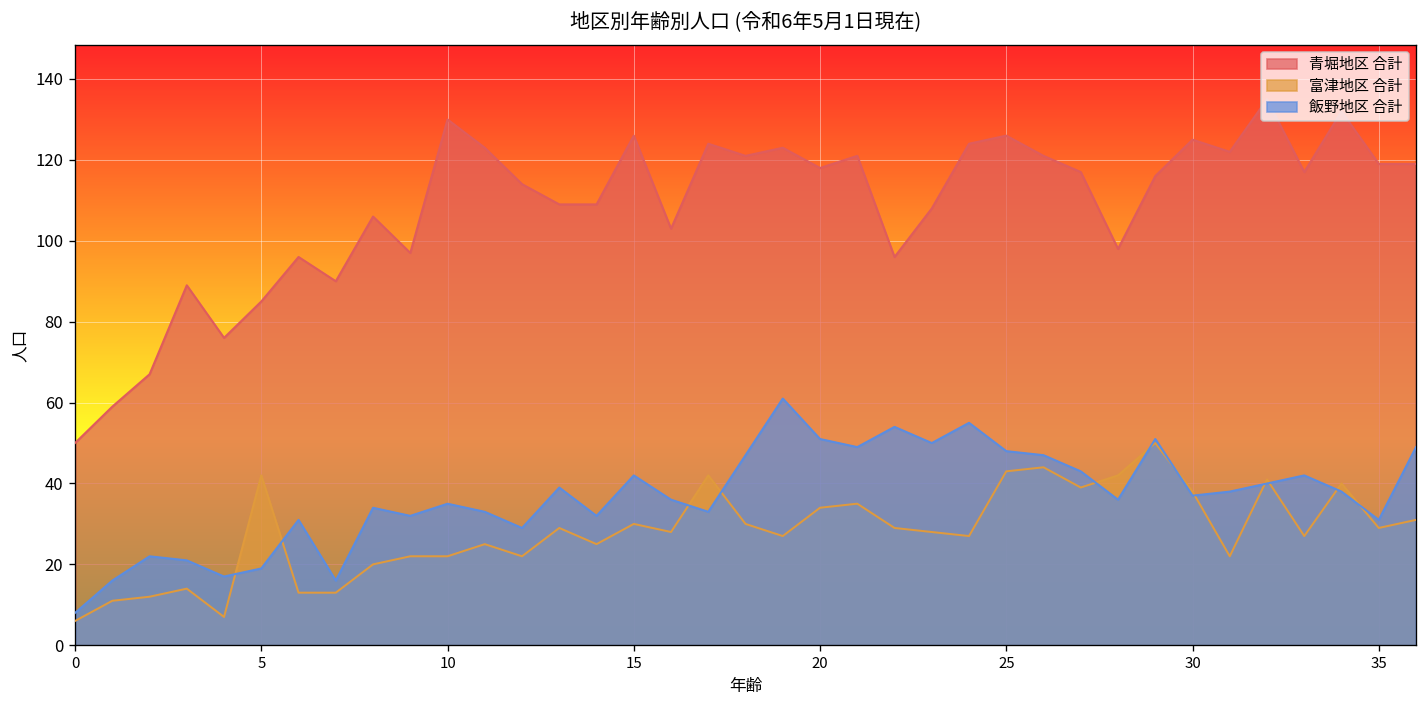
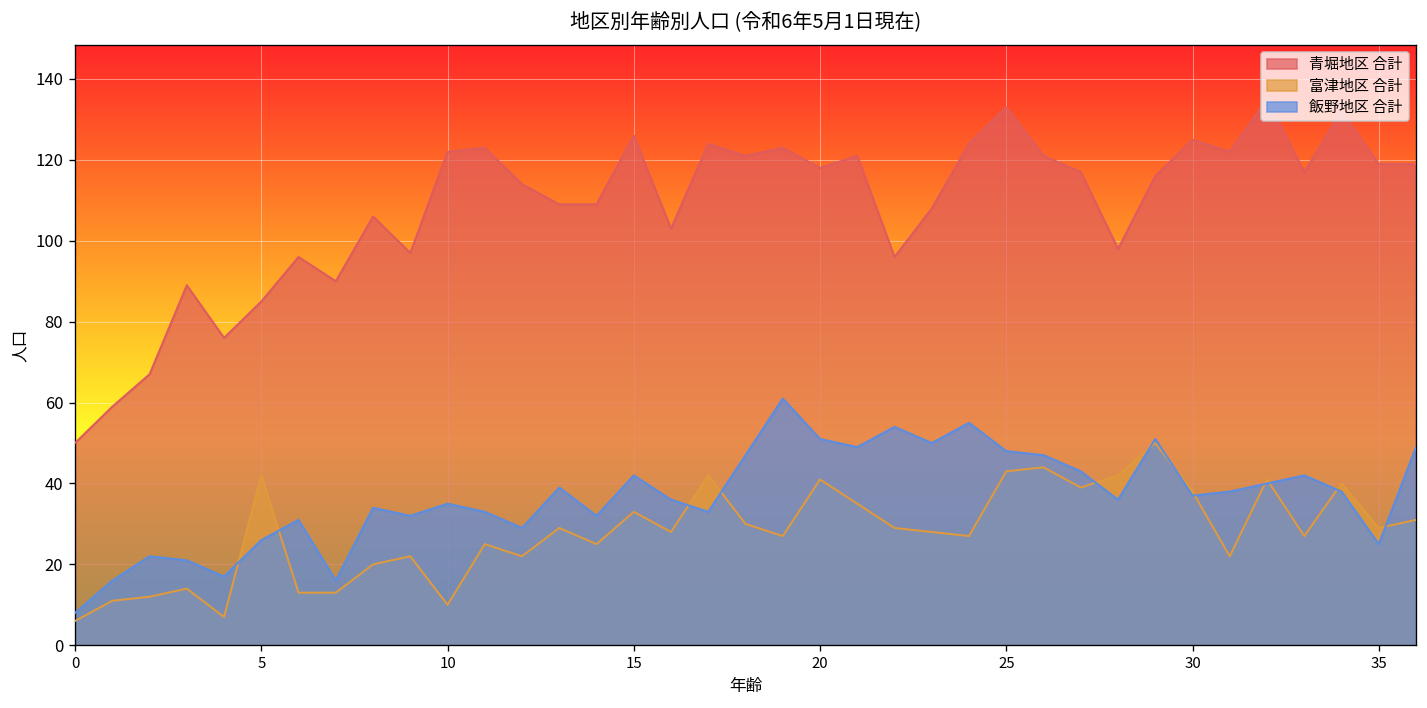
飯野地区 合計, 5: 19 -> 26
青堀地区 合計, 10: 130 -> 122
富津地区 合計, 10: 22 -> 10
富津地区 合計, 15: 30 -> 33
富津地区 合計, 20: 34 -> 41
青堀地区 合計, 25: 126 -> 133
飯野地区 合計, 35: 31 -> 25
